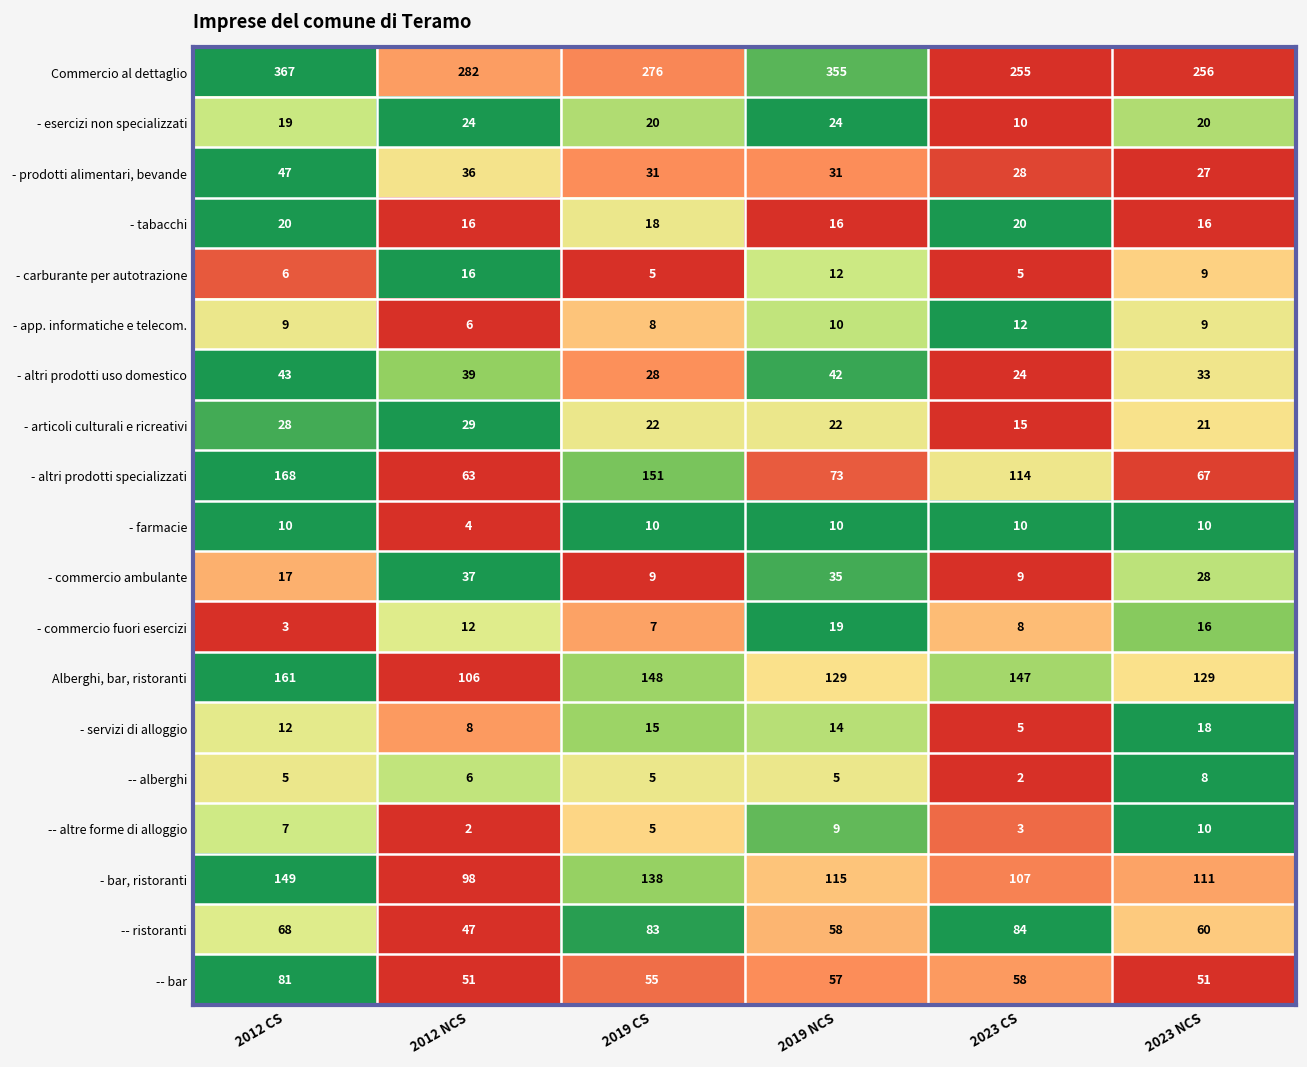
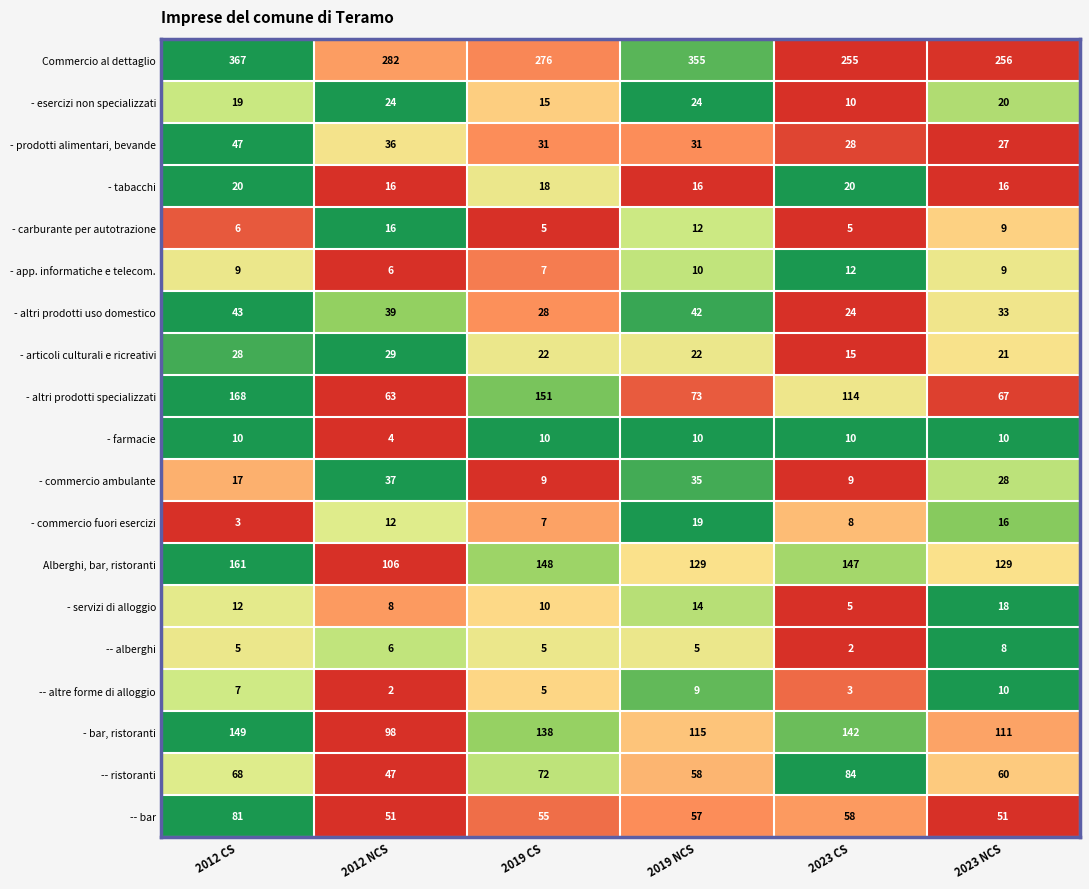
- esercizi non specializzati, 2019 CS: 20 -> 15
- app. informatiche e telecom., 2019 CS: 8 -> 7
- servizi di alloggio, 2019 CS: 15 -> 10
- bar, ristoranti, 2023 CS: 107 -> 142
-- ristoranti, 2019 CS: 83 -> 72
